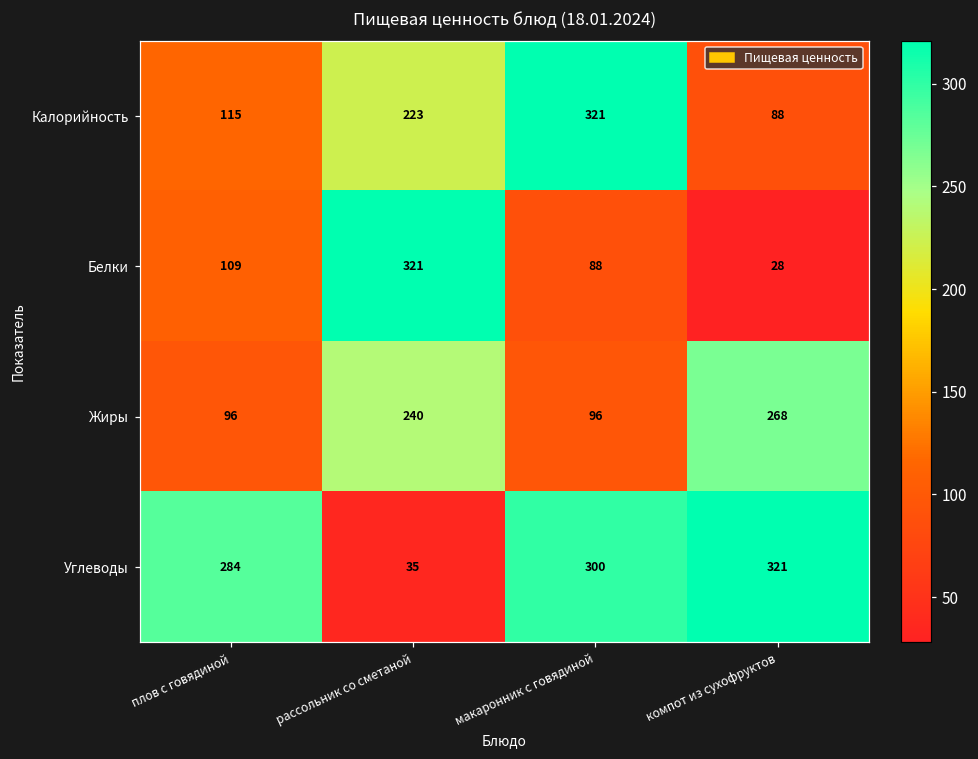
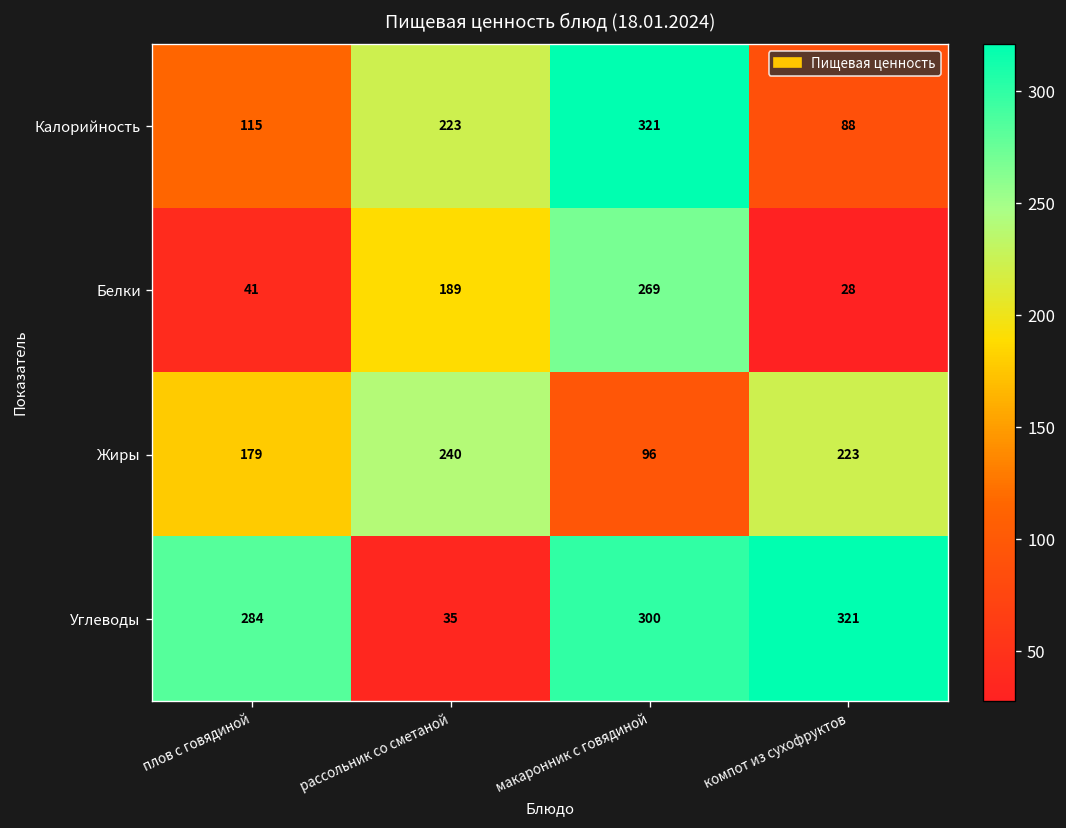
Белки, плов с говядиной: 109 -> 41
Белки, рассольник со сметаной: 321 -> 189
Белки, макаронник с говядиной: 88 -> 269
Жиры, плов с говядиной: 96 -> 179
Жиры, компот из сухофруктов: 268 -> 223
